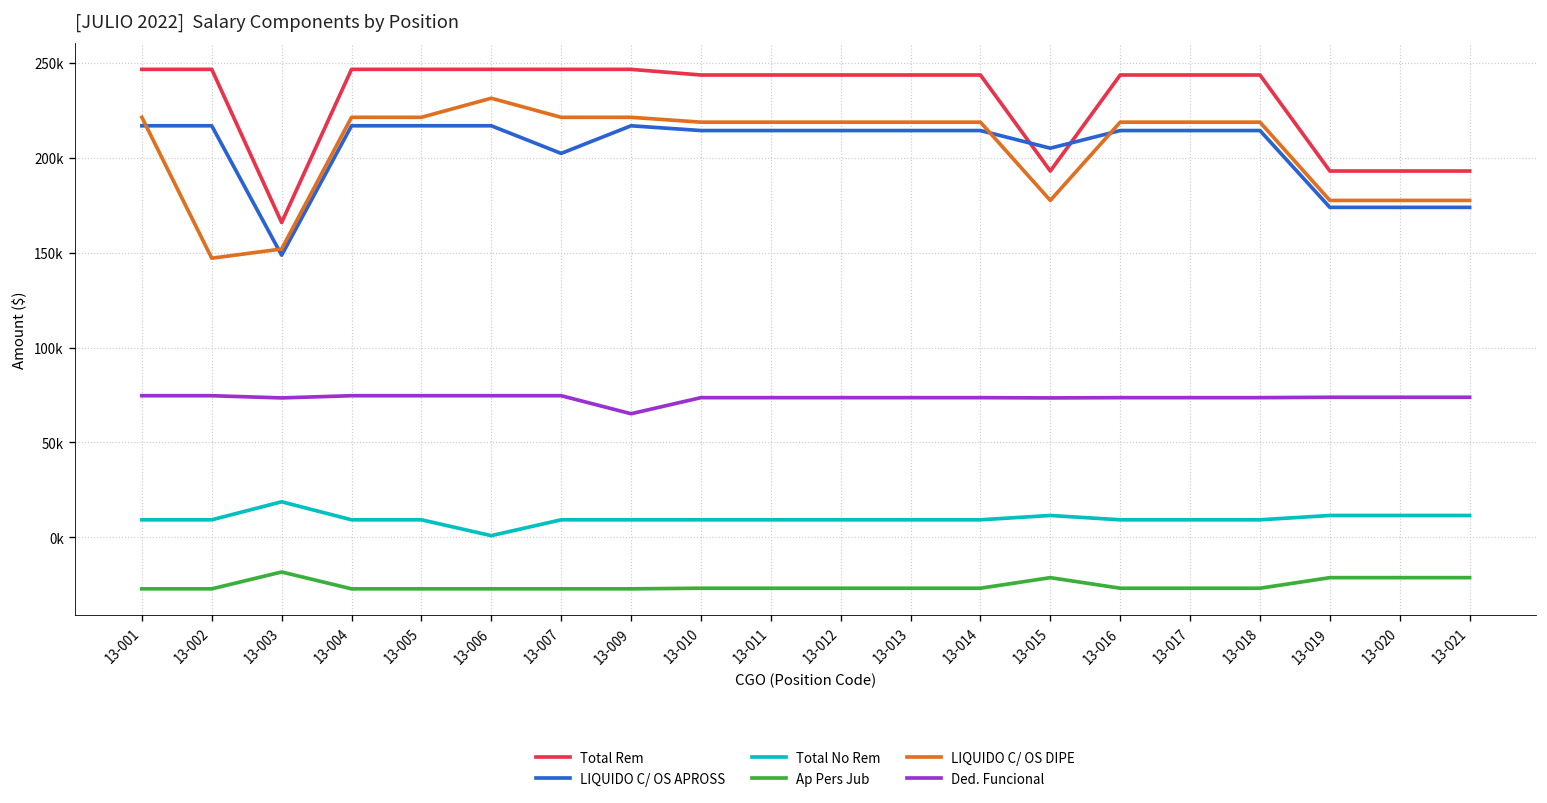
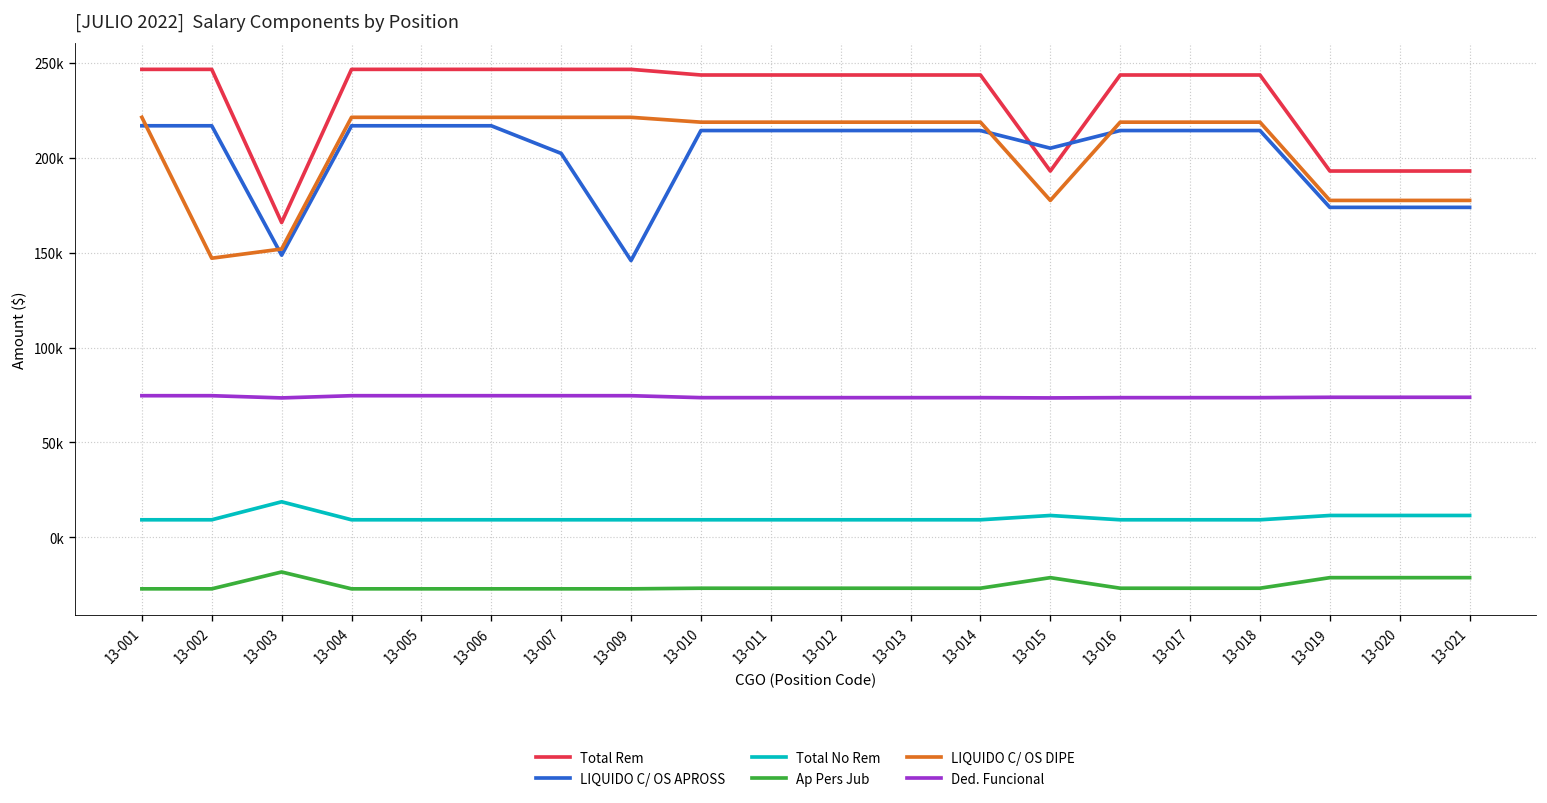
Total No Rem, 13-006: 1000 -> 9000
LIQUIDO C/ OS DIPE, 13-006: 231000 -> 221000
LIQUIDO C/ OS APROSS, 13-009: 217000 -> 146000
Ded. Funcional, 13-009: 65000 -> 75000
